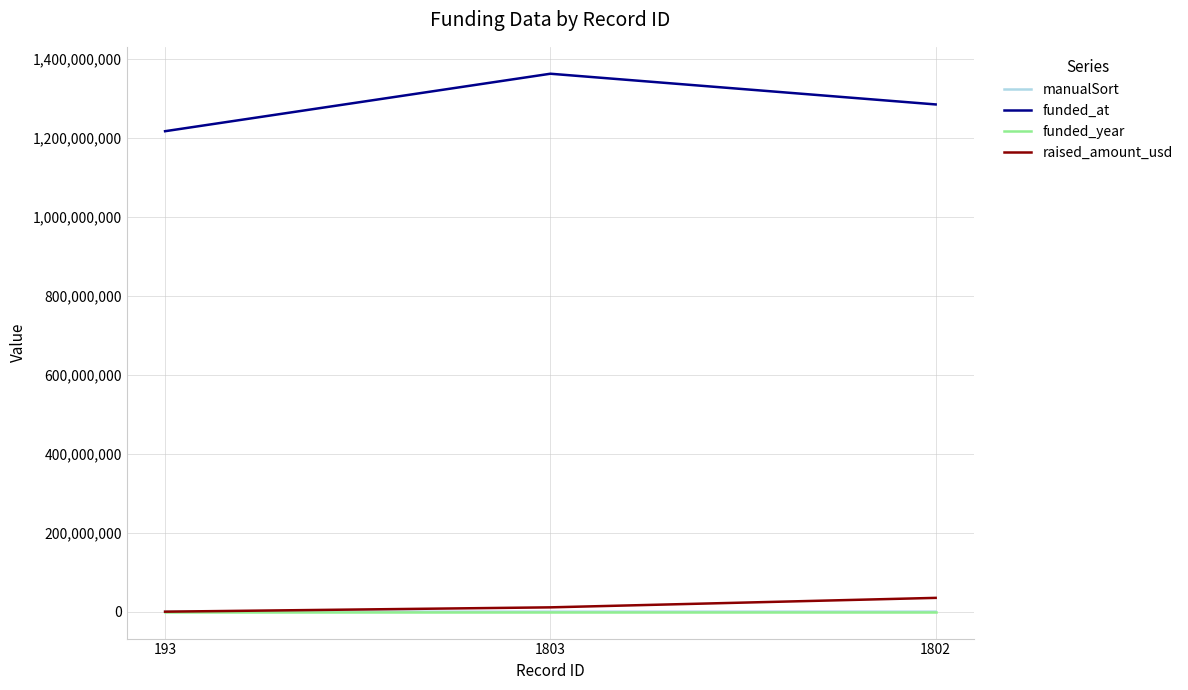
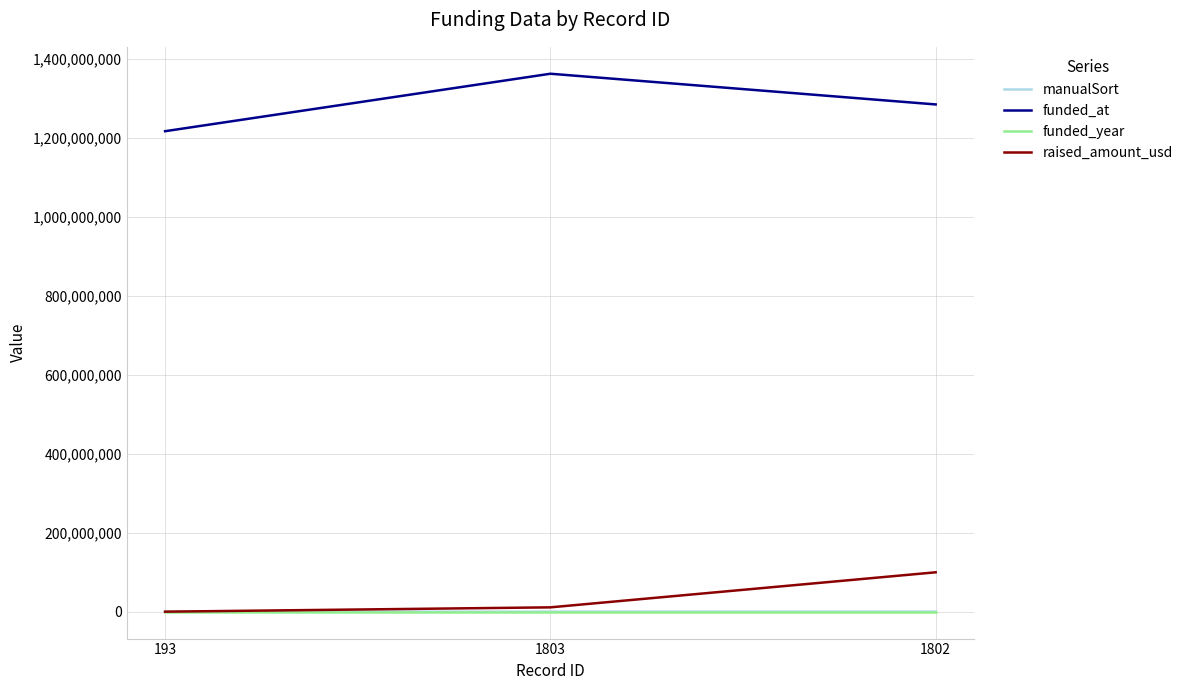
raised_amount_usd, 1802: 40,000,000 -> 100,000,000
